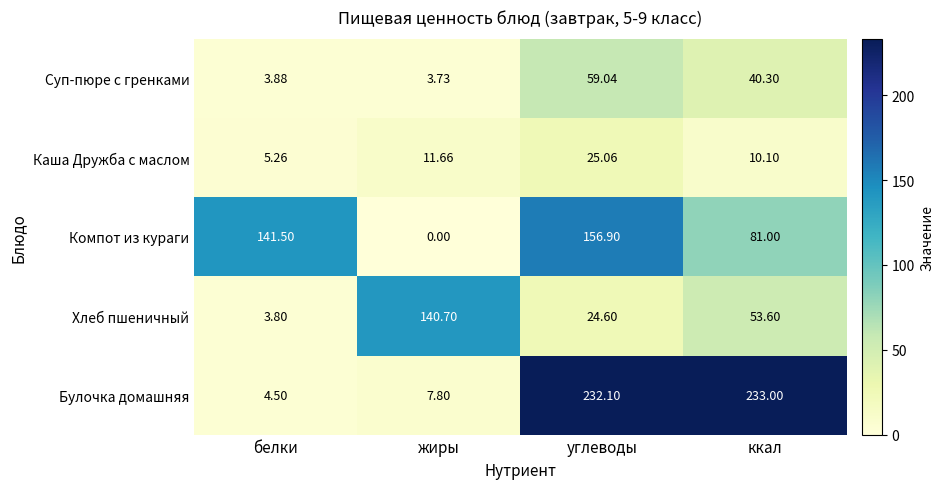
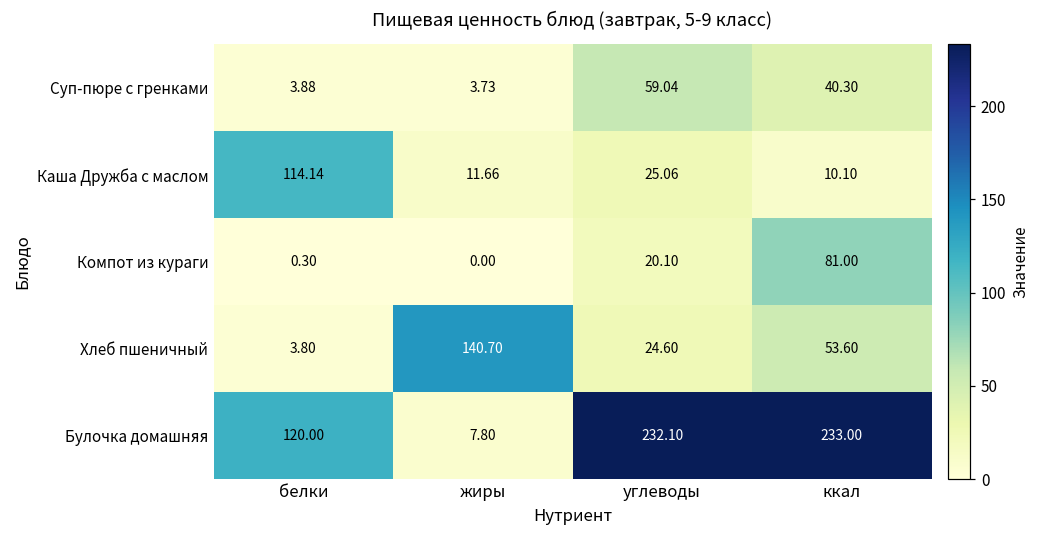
Каша Дружба с маслом, белки: 5.26 -> 114.14
Компот из кураги, белки: 141.50 -> 0.30
Компот из кураги, углеводы: 156.90 -> 20.10
Булочка домашняя, белки: 4.50 -> 120.00
